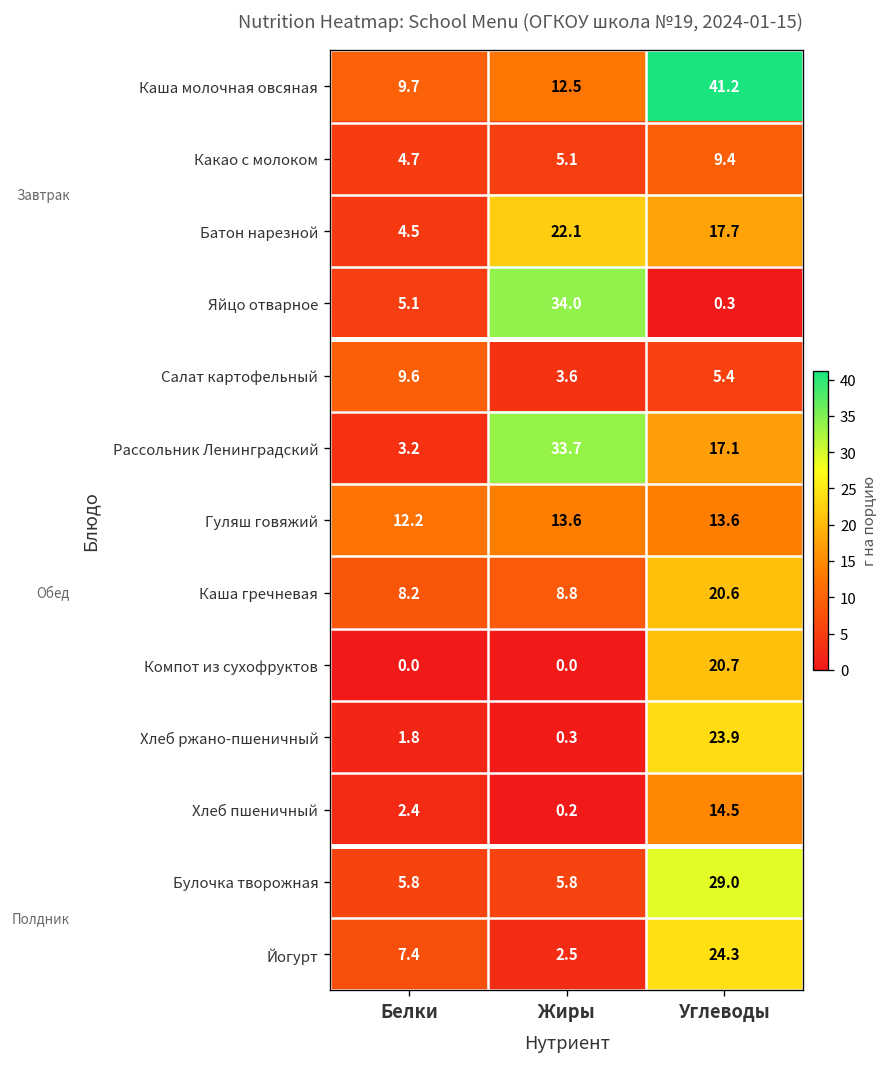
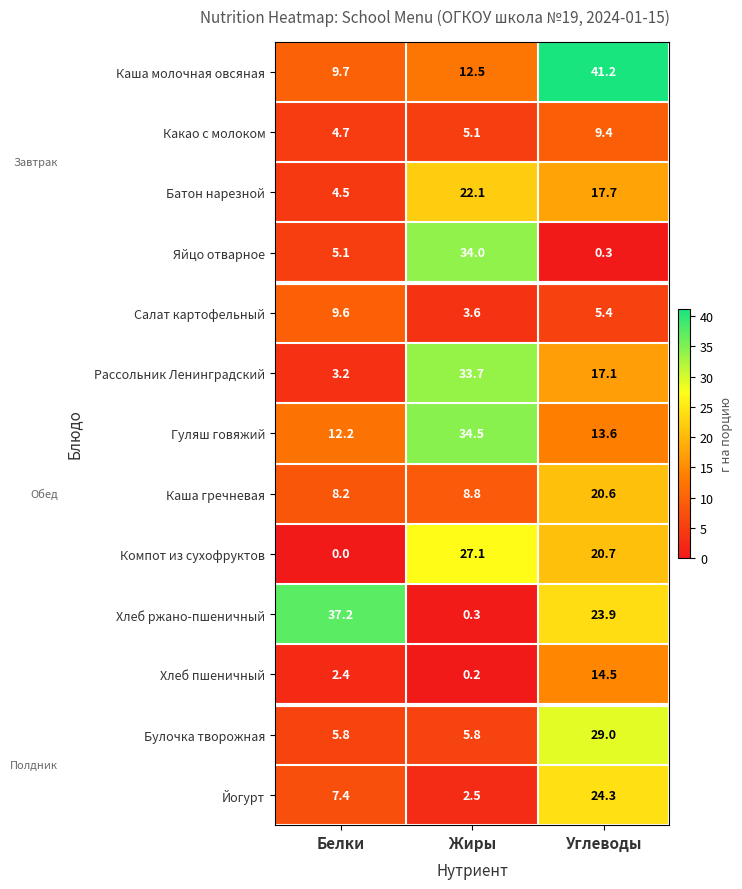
Гуляш говяжий, Жиры: 13.6 -> 34.5
Компот из сухофруктов, Жиры: 0.0 -> 27.1
Хлеб ржано-пшеничный, Белки: 1.8 -> 37.2
